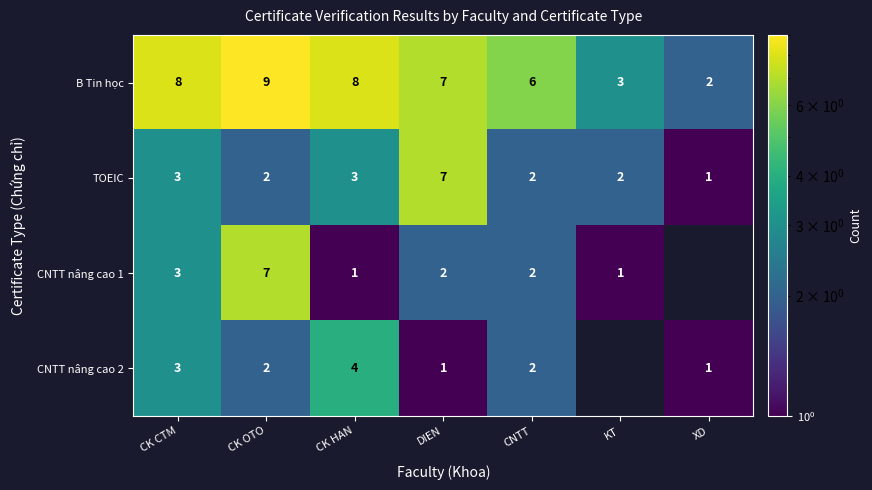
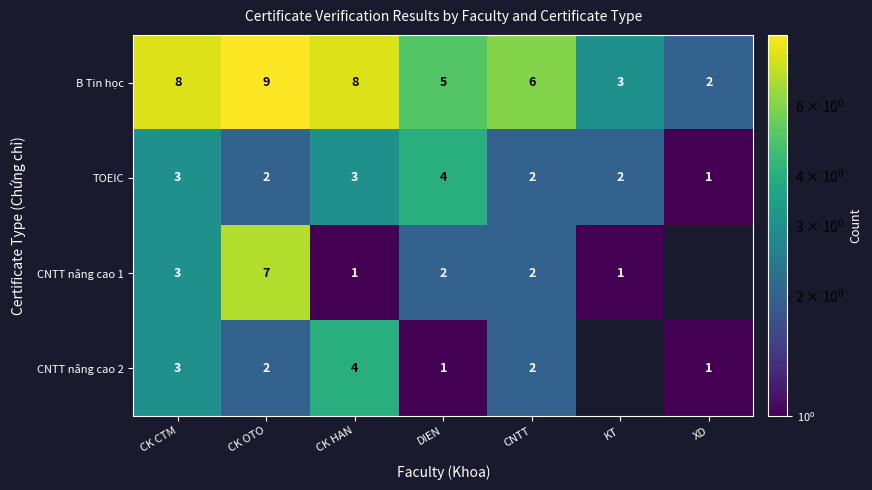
B Tin học, DIEN: 7 -> 5
TOEIC, DIEN: 7 -> 4
